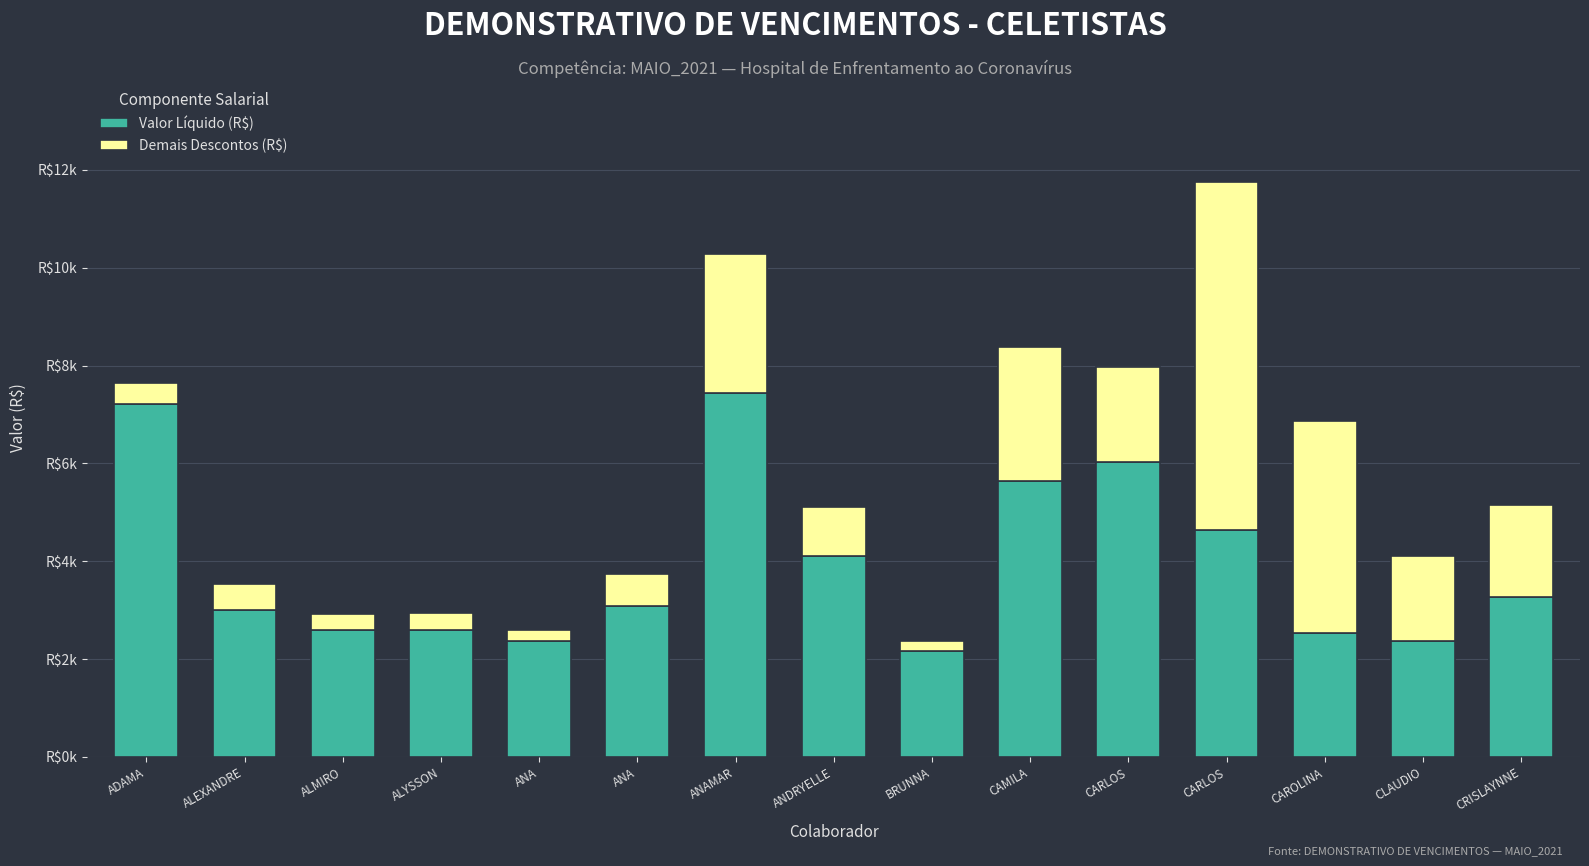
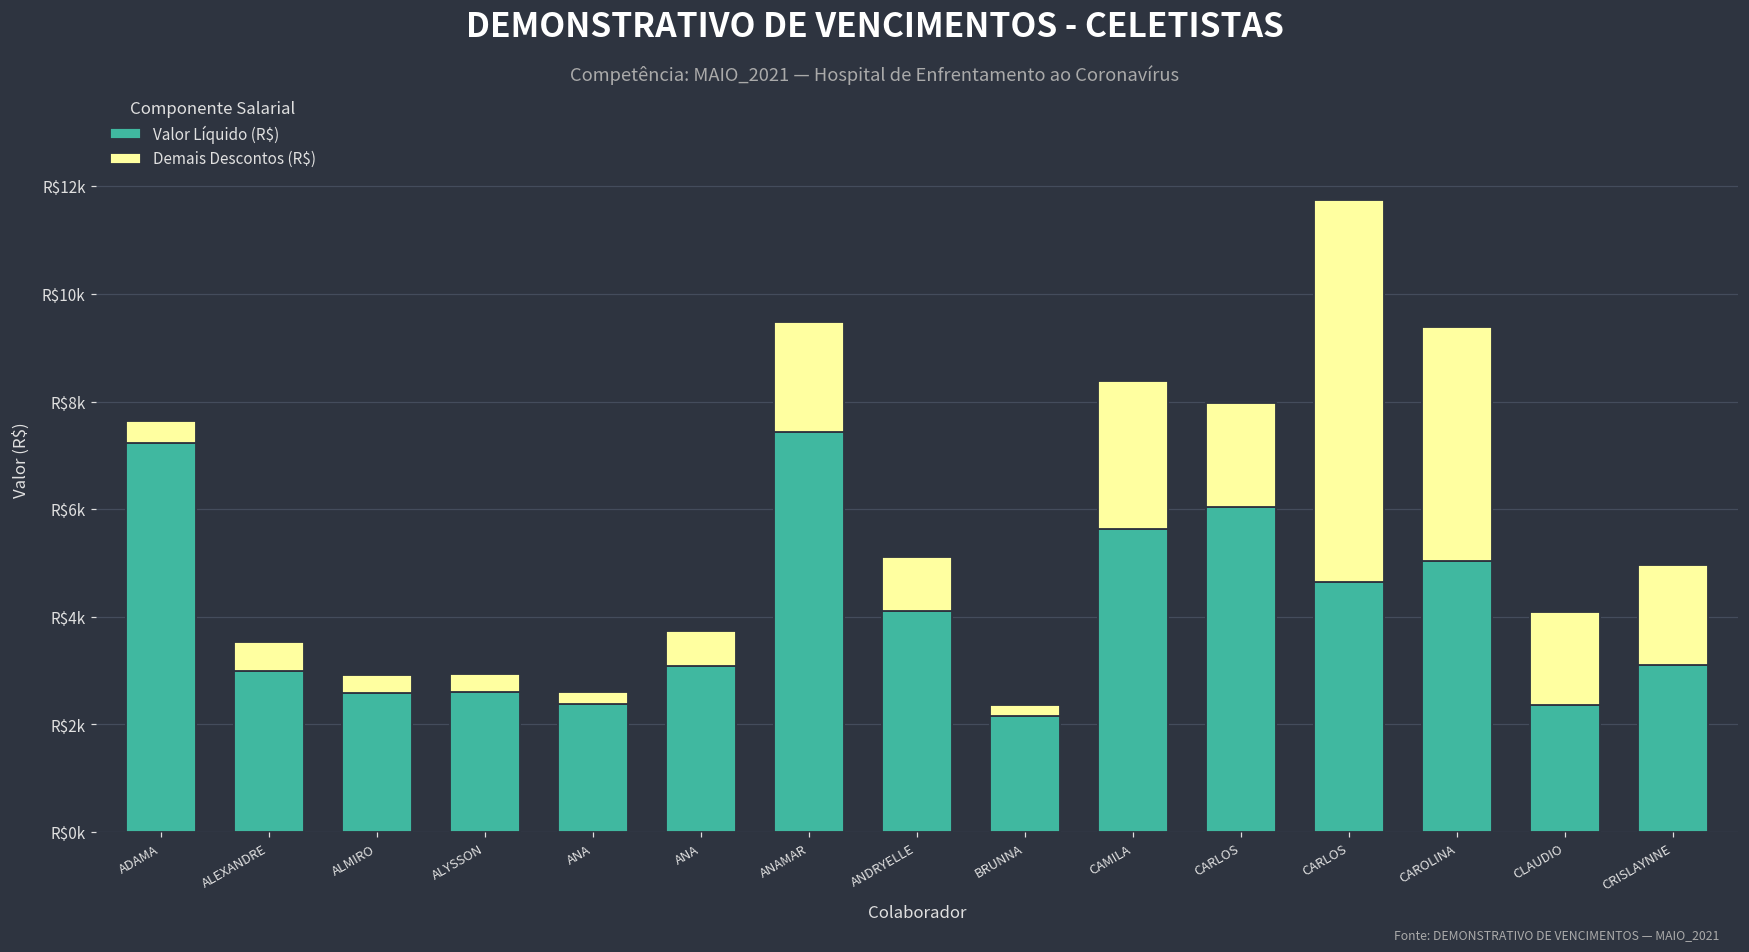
Demais Descontos (R$), ANAMAR: R$2800 -> R$2000
Valor Líquido (R$), CAROLINA: R$2500 -> R$5000
Valor Líquido (R$), CRISLAYNNE: R$3300 -> R$3100
